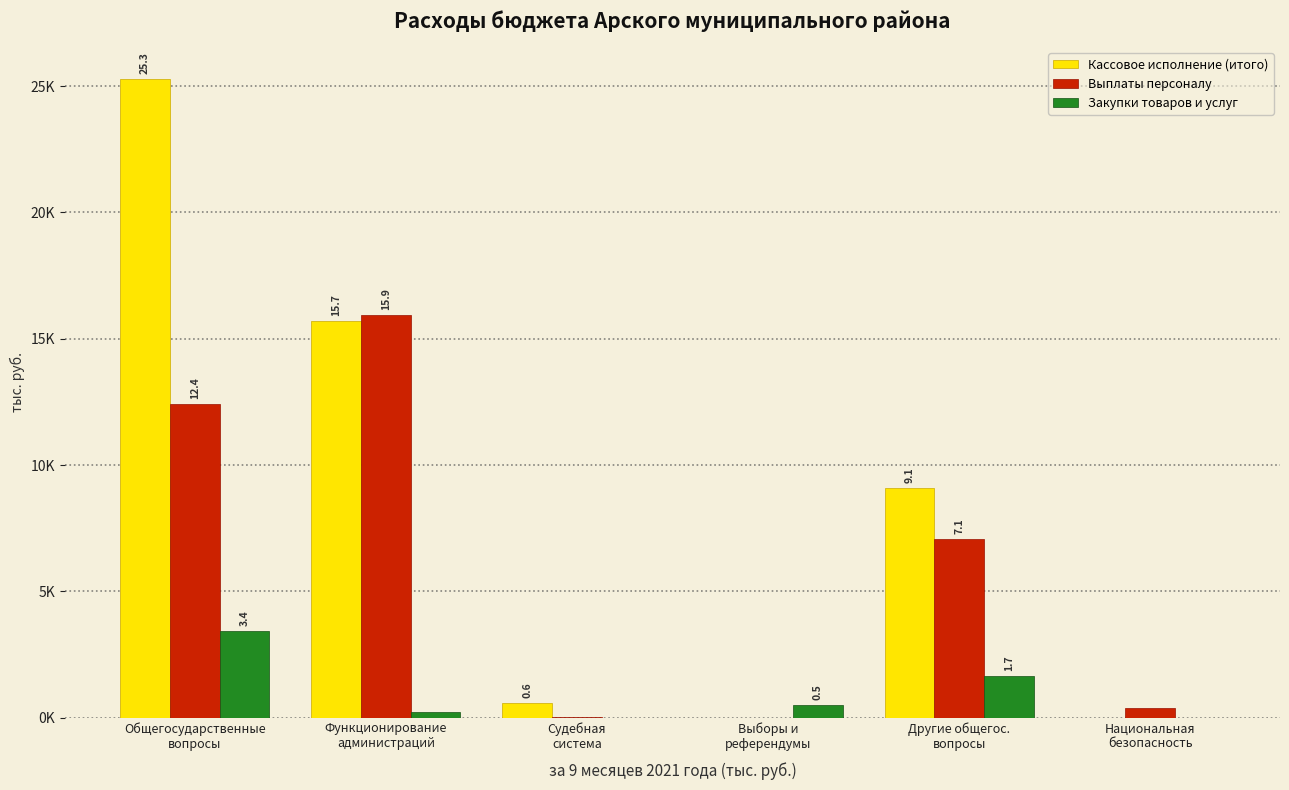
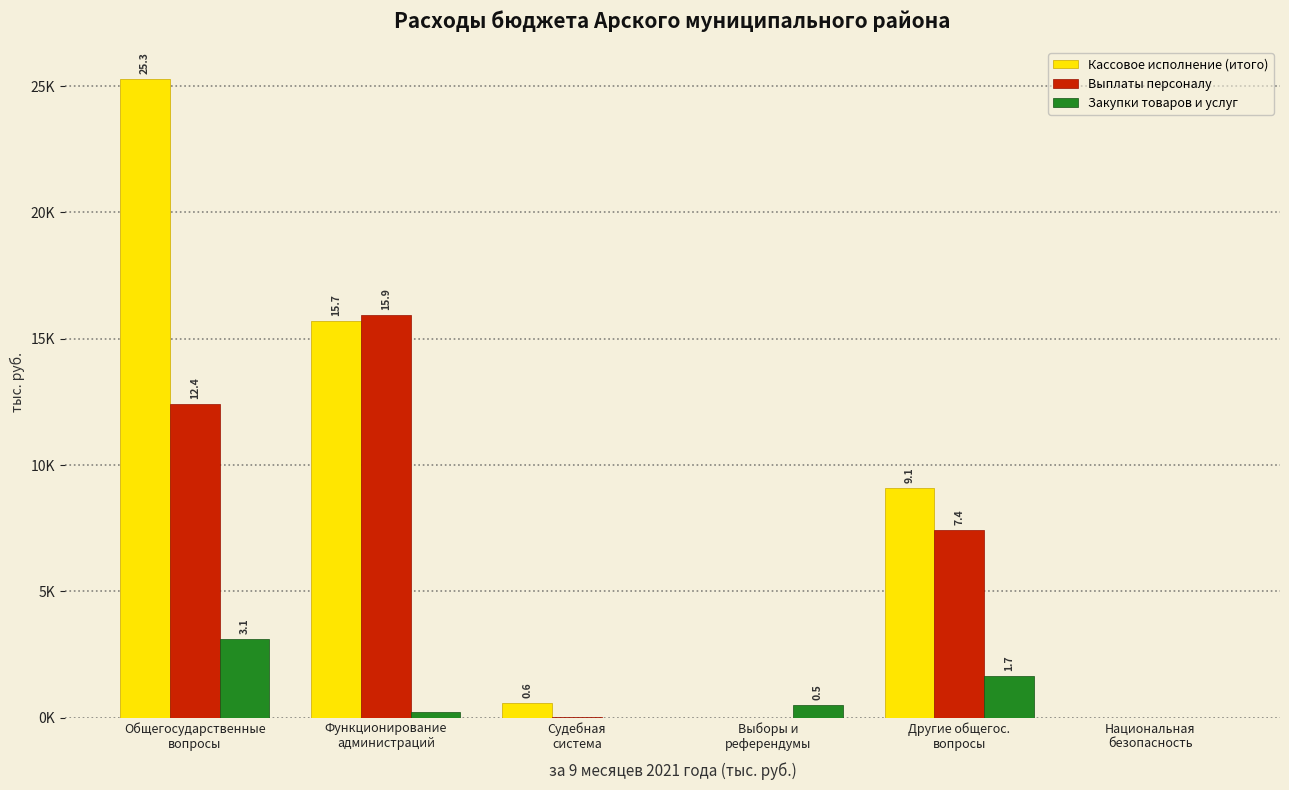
Закупки товаров и услуг, Общегосударственные вопросы: 3.4 -> 3.1
Выплаты персоналу, Другие общегос. вопросы: 7.1 -> 7.4
Выплаты персоналу, Национальная безопасность: 400 -> 0
